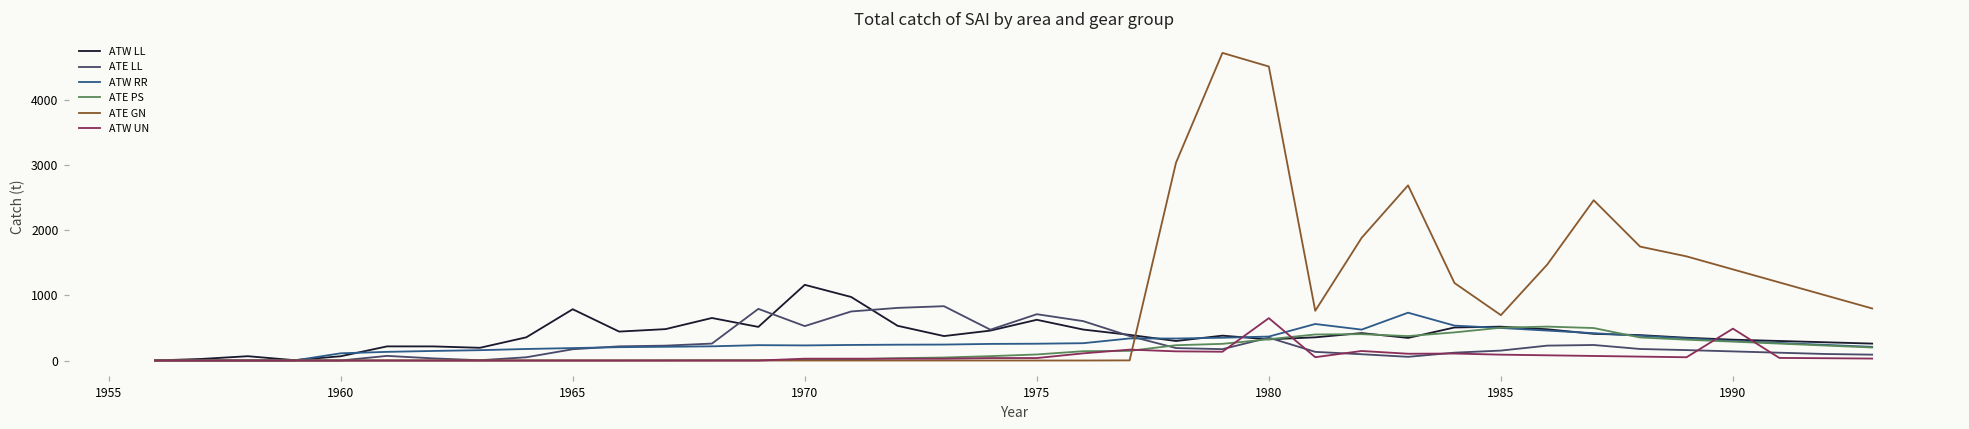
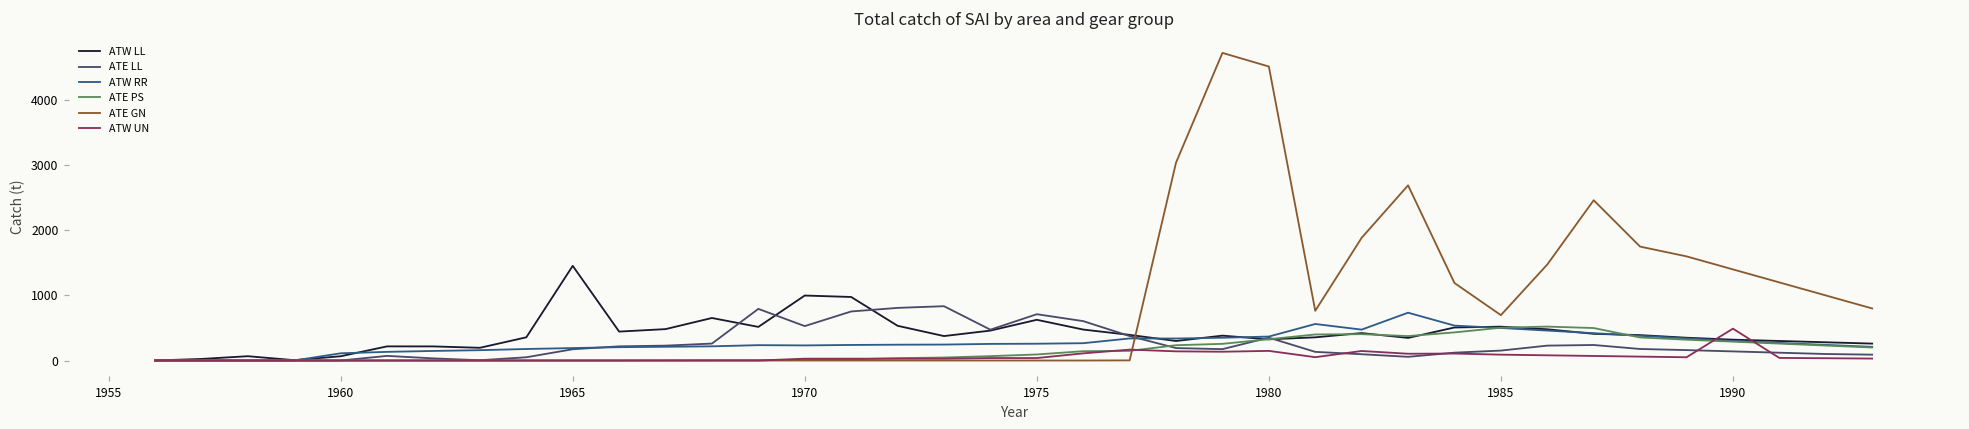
ATW LL, 1965: 800 -> 1500
ATW LL, 1970: 1200 -> 1000
ATW UN, 1980: 700 -> 100
